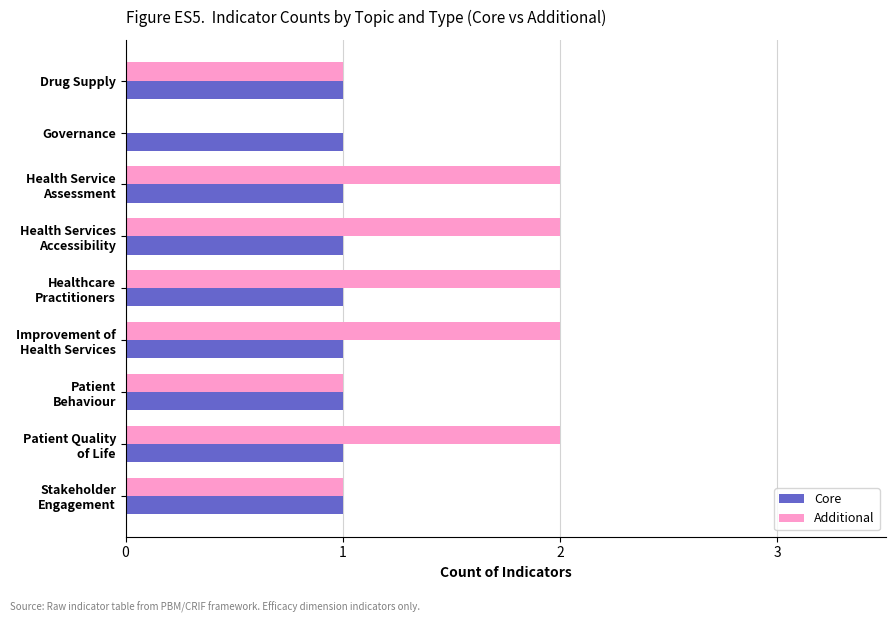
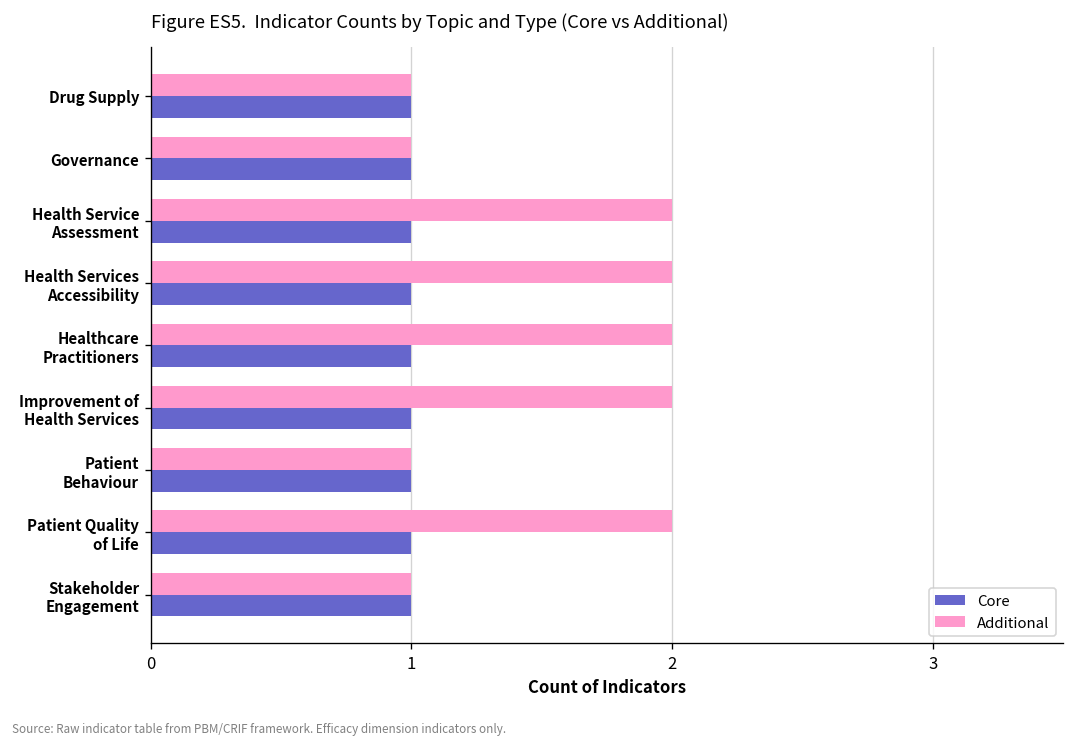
Additional, Governance: 0 -> 1
